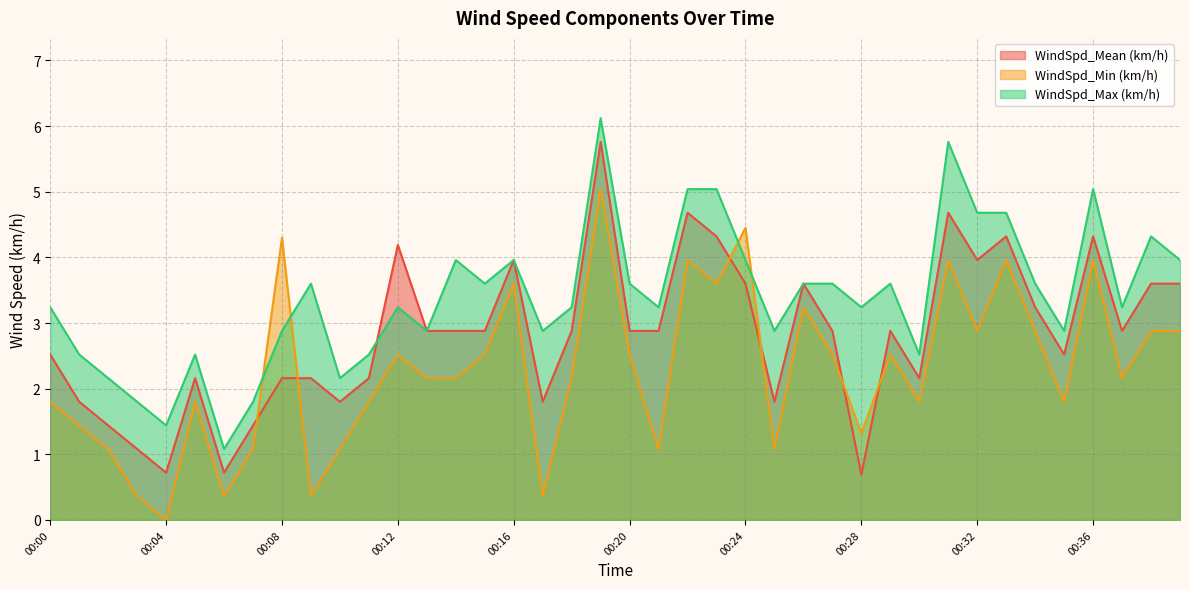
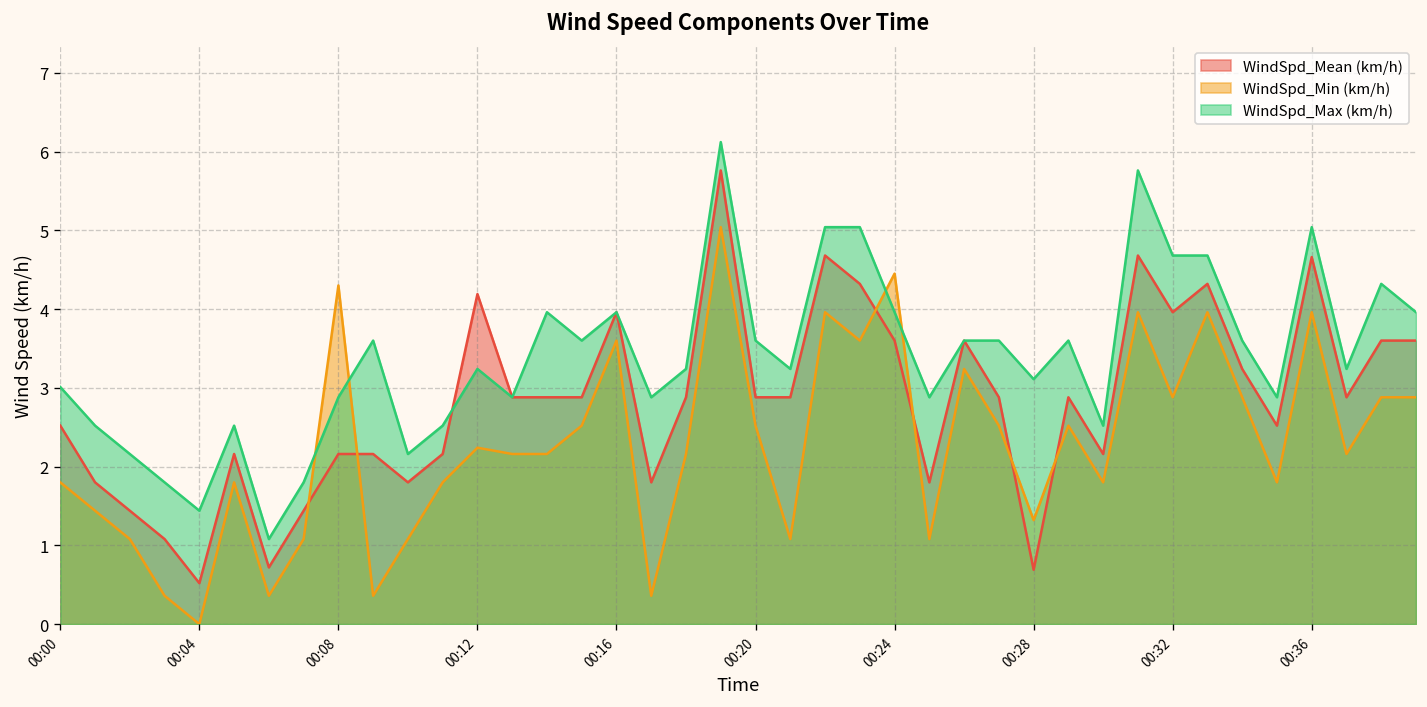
WindSpd_Max (km/h), 00:00: 3.2 -> 3.0
WindSpd_Mean (km/h), 00:04: 0.7 -> 0.5
WindSpd_Min (km/h), 00:12: 2.5 -> 2.2
WindSpd_Max (km/h), 00:28: 3.2 -> 3.1
WindSpd_Mean (km/h), 00:36: 4.3 -> 4.7
